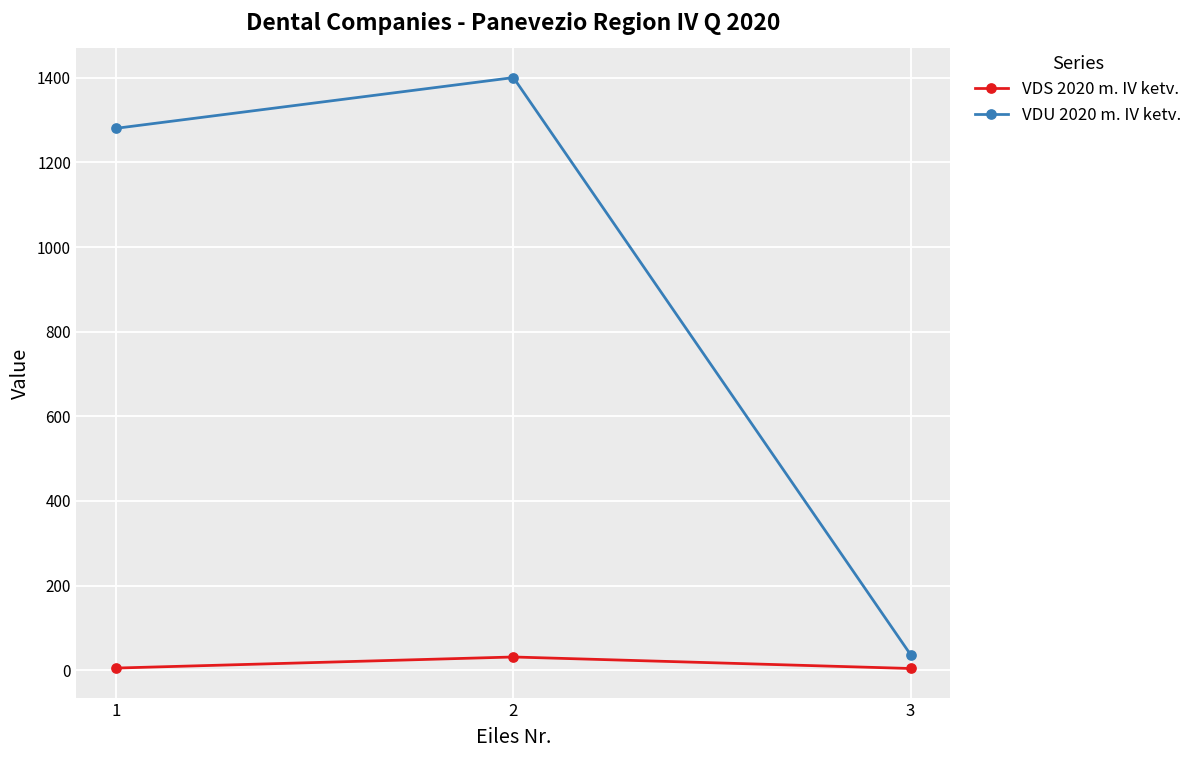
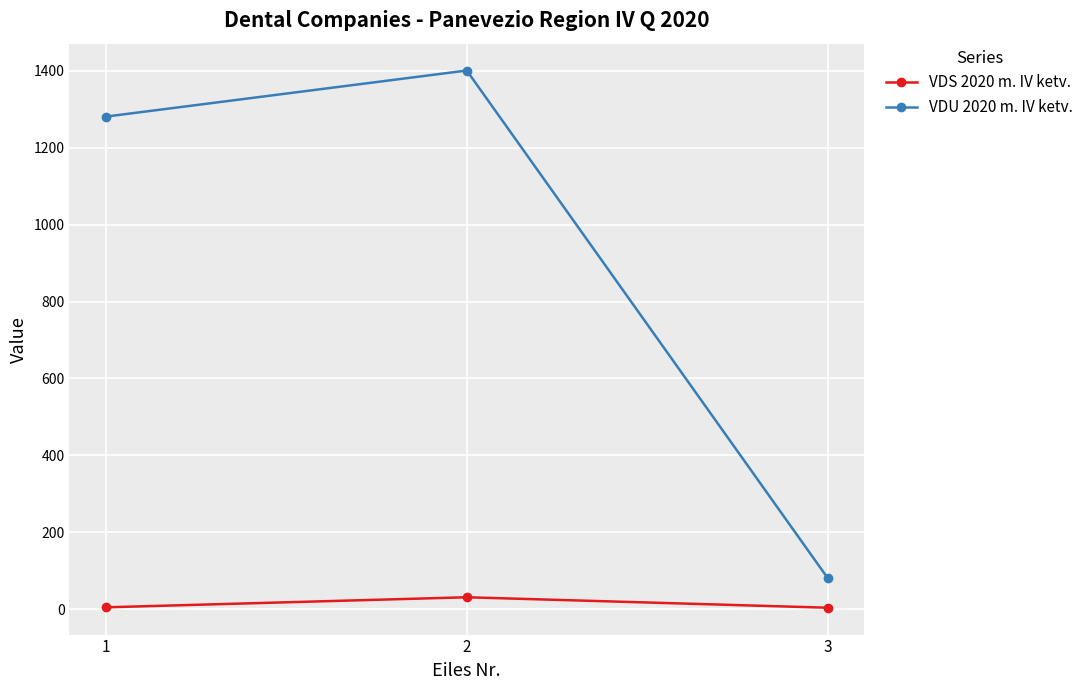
VDU 2020 m. IV ketv., 3: 40 -> 80
